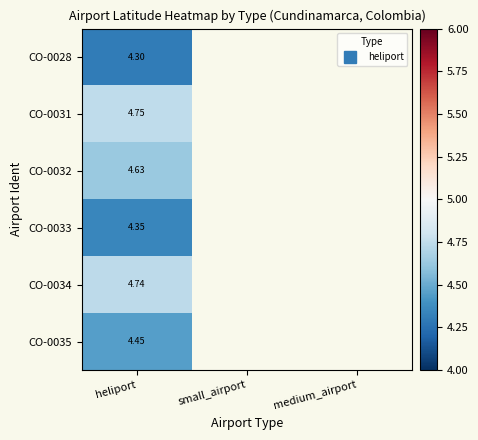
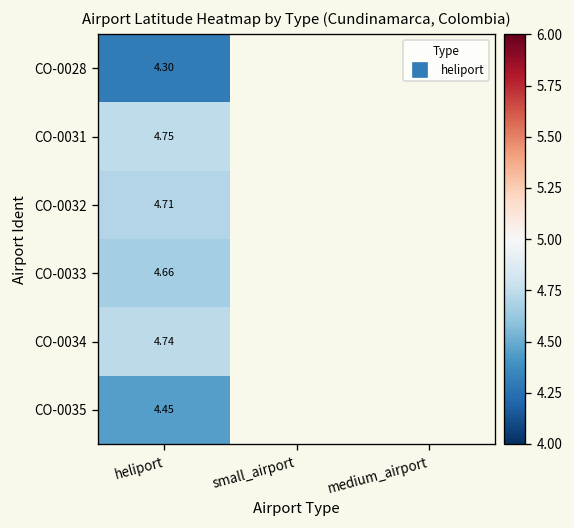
CO-0032, heliport: 4.63 -> 4.71
CO-0033, heliport: 4.35 -> 4.66
